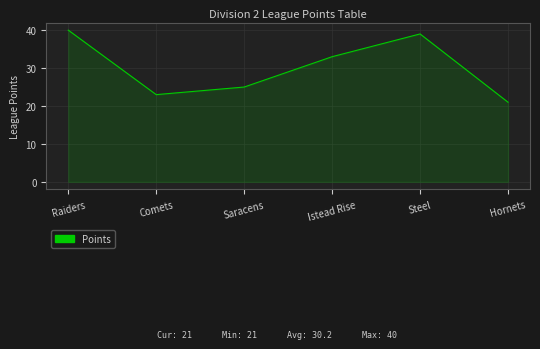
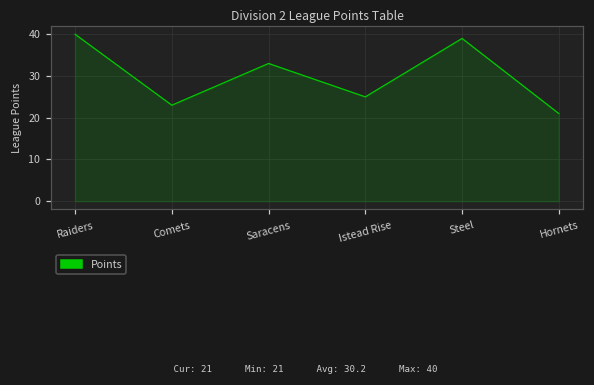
Saracens: 25 -> 33
Istead Rise: 33 -> 25
